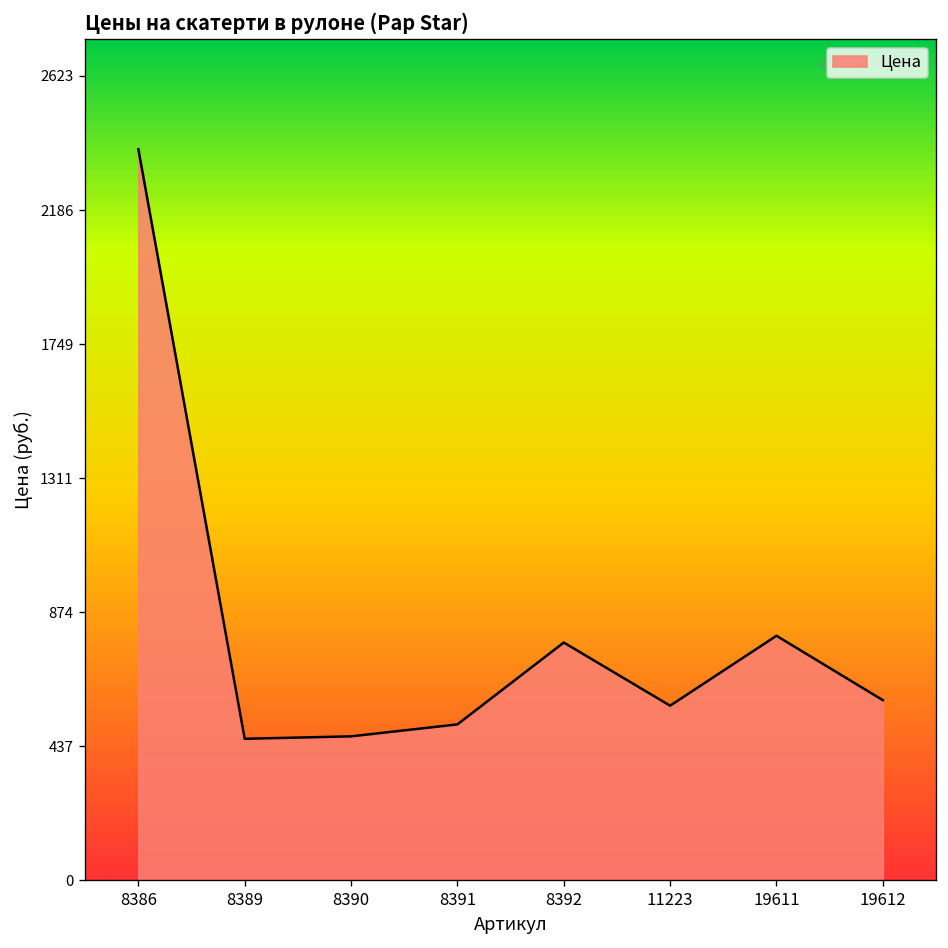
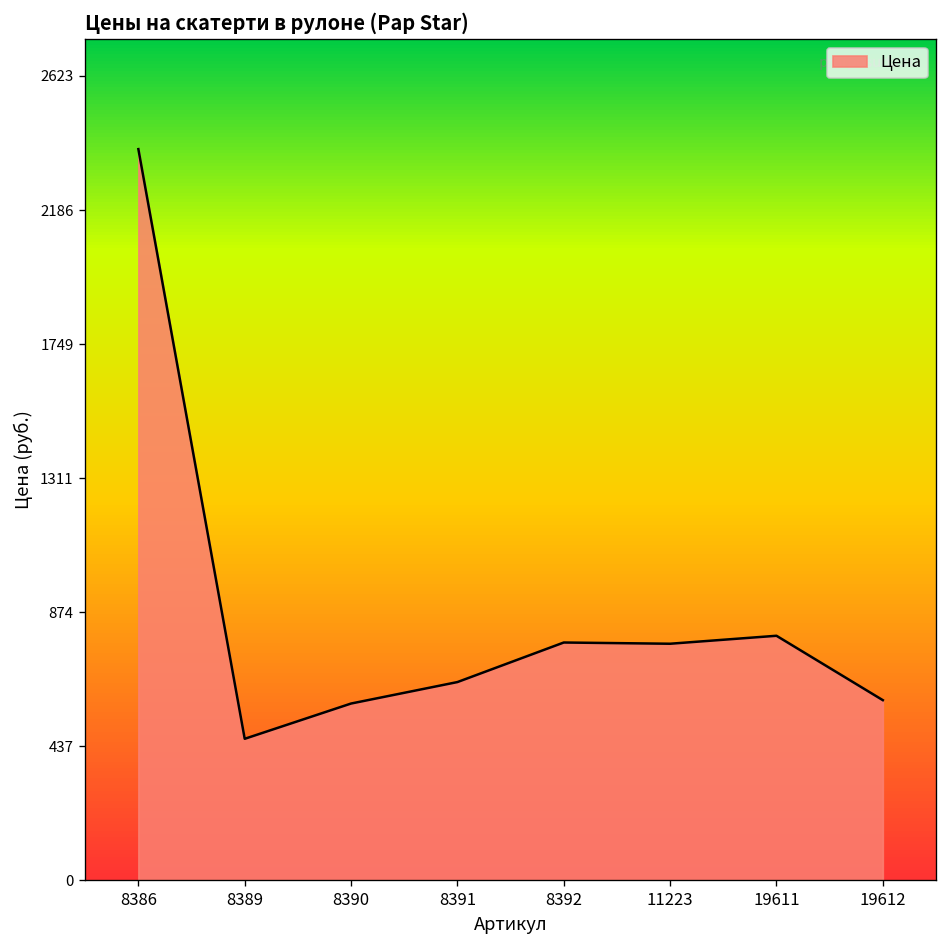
8390: 470 -> 580
8391: 510 -> 650
11223: 570 -> 770
